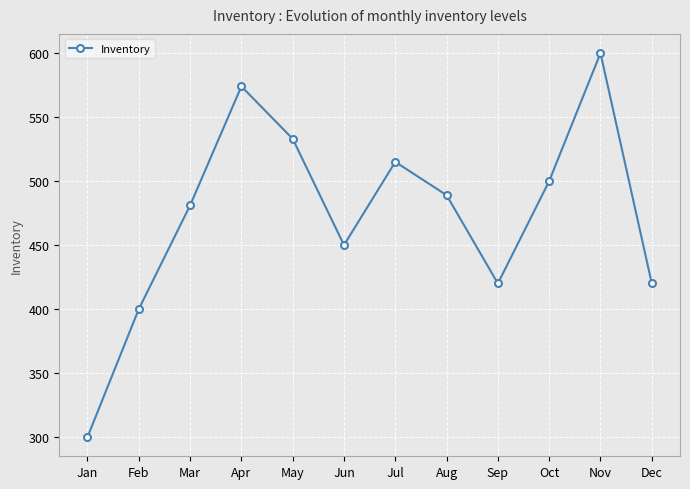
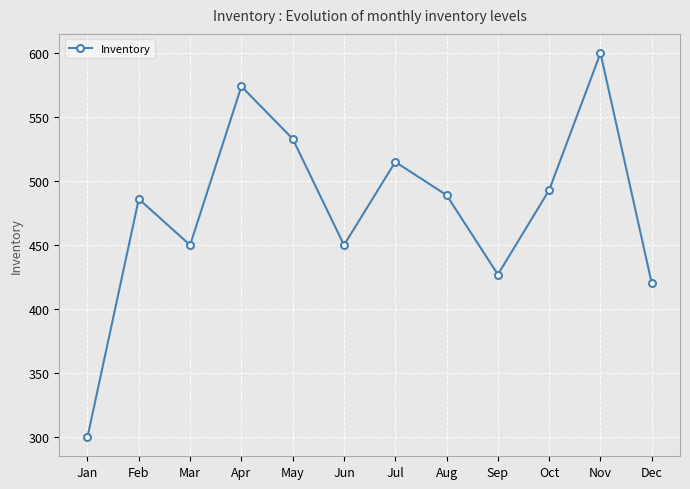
Feb: 400 -> 486
Mar: 481 -> 450
Sep: 420 -> 427
Oct: 500 -> 493
